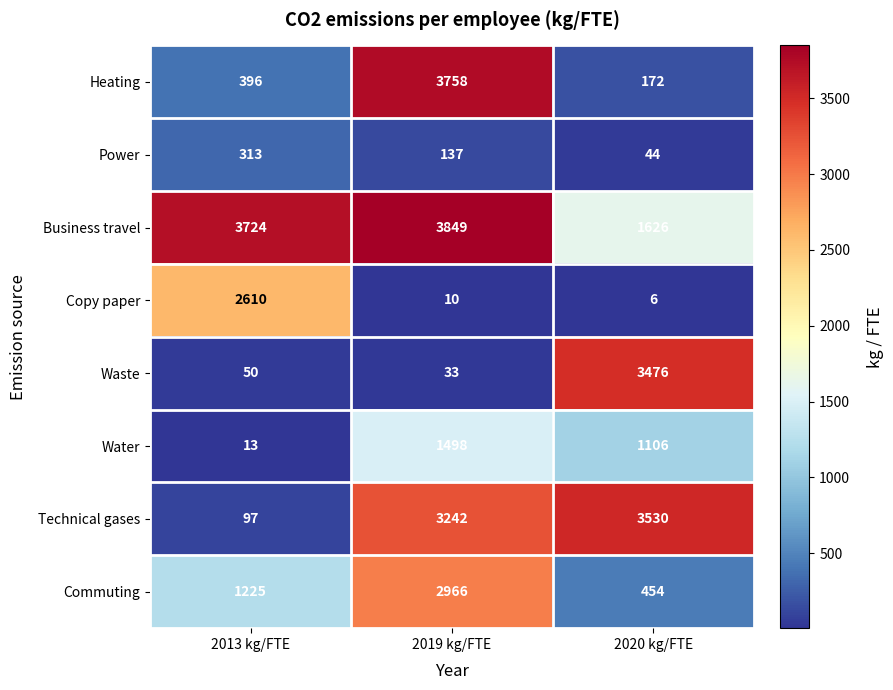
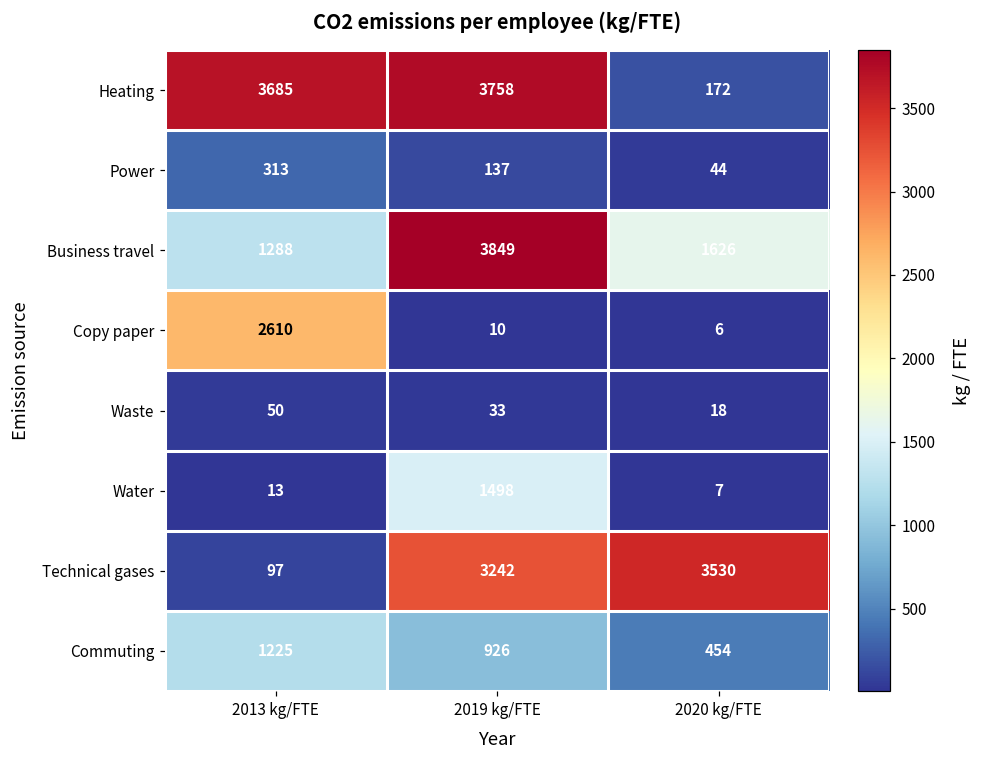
Heating, 2013 kg/FTE: 396 -> 3685
Business travel, 2013 kg/FTE: 3724 -> 1288
Waste, 2020 kg/FTE: 3476 -> 18
Water, 2020 kg/FTE: 1106 -> 7
Commuting, 2019 kg/FTE: 2966 -> 926
